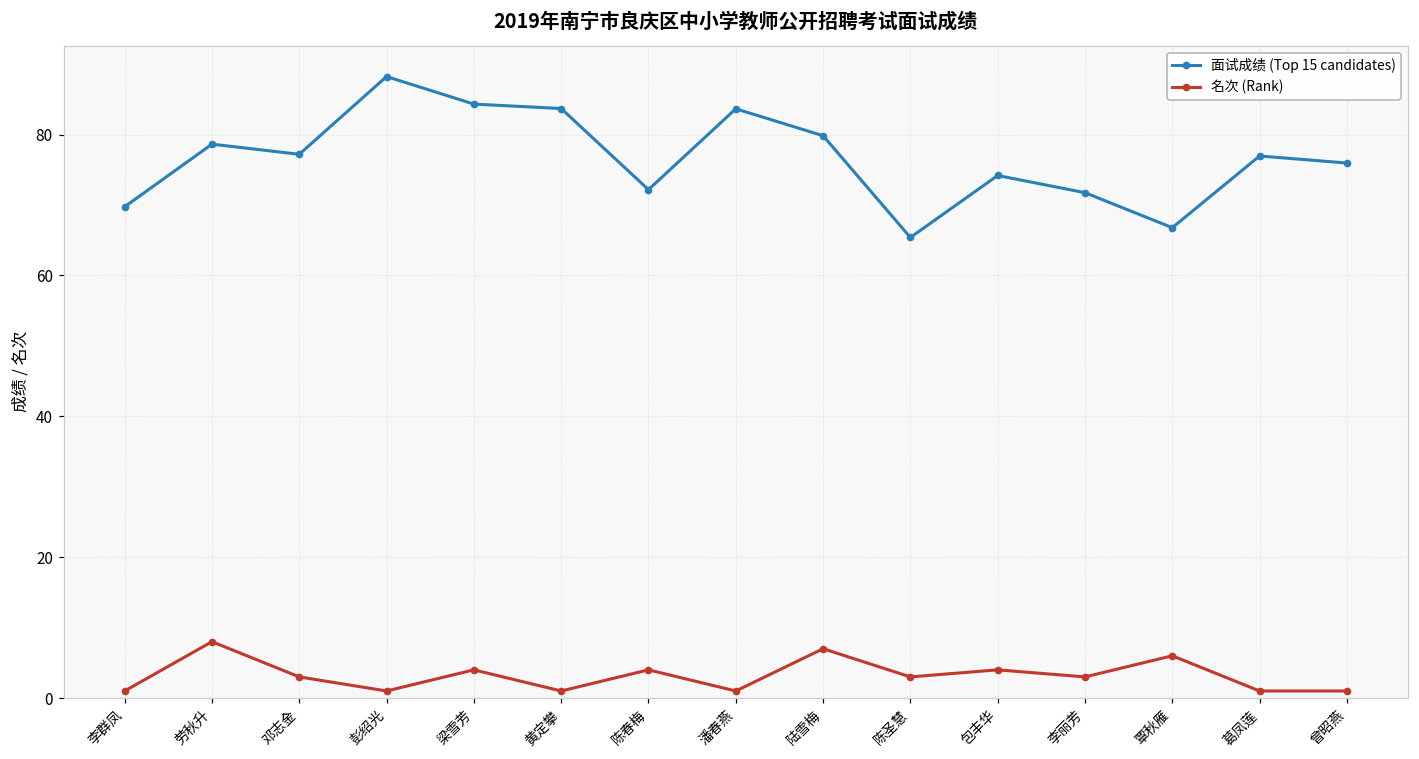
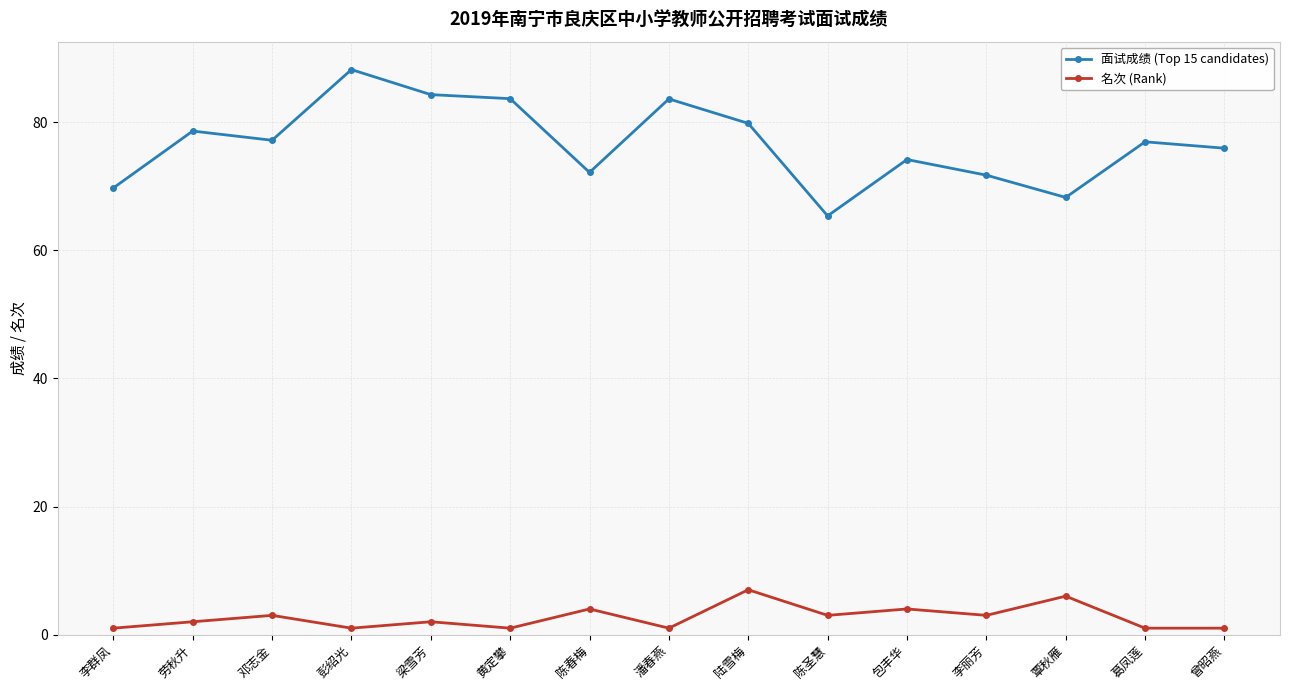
名次 (Rank), 劳秋升: 8 -> 2
名次 (Rank), 梁雪芳: 4 -> 2
面试成绩 (Top 15 candidates), 覃秋雁: 67 -> 68
